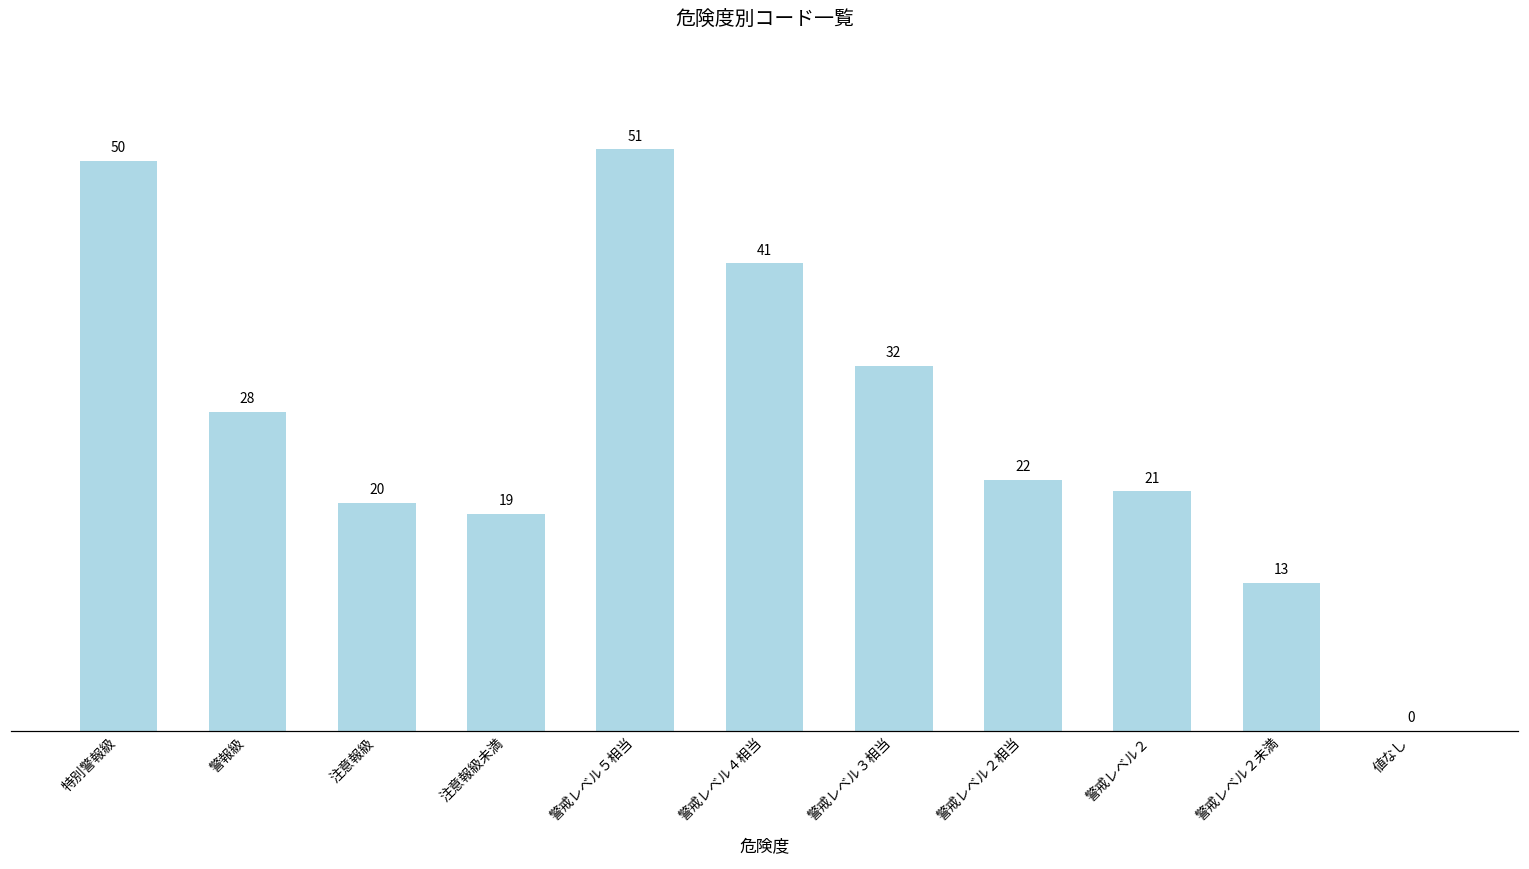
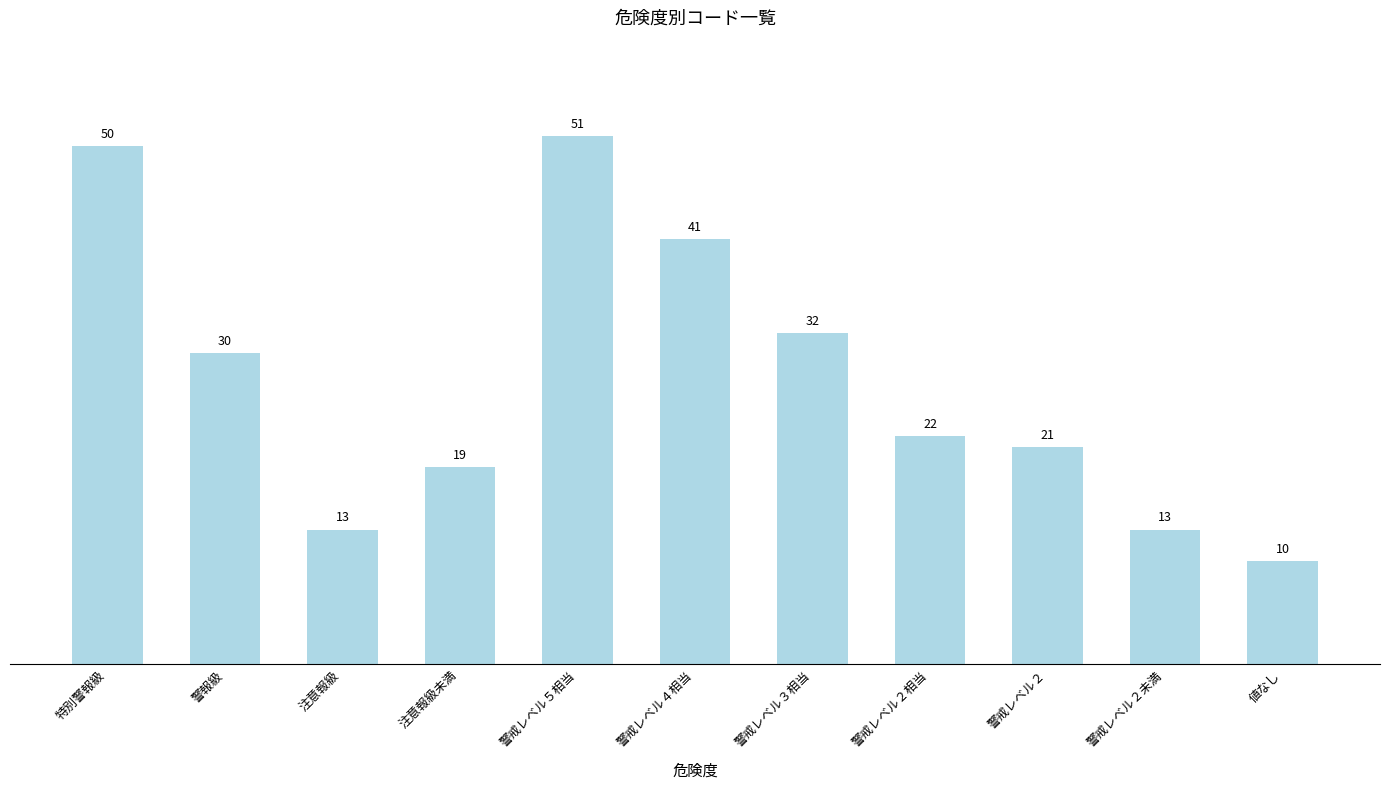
警報級: 28 -> 30
注意報級: 20 -> 13
値なし: 0 -> 10
